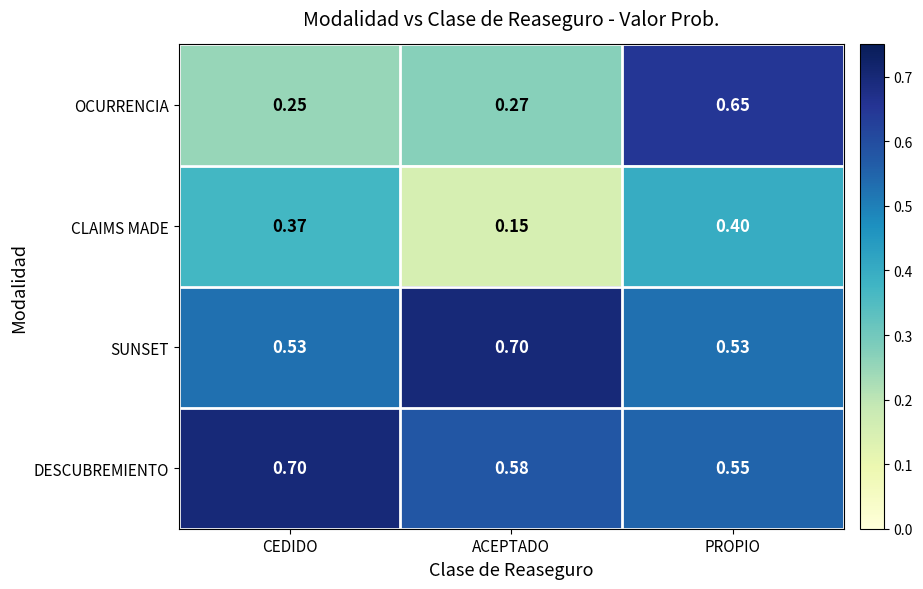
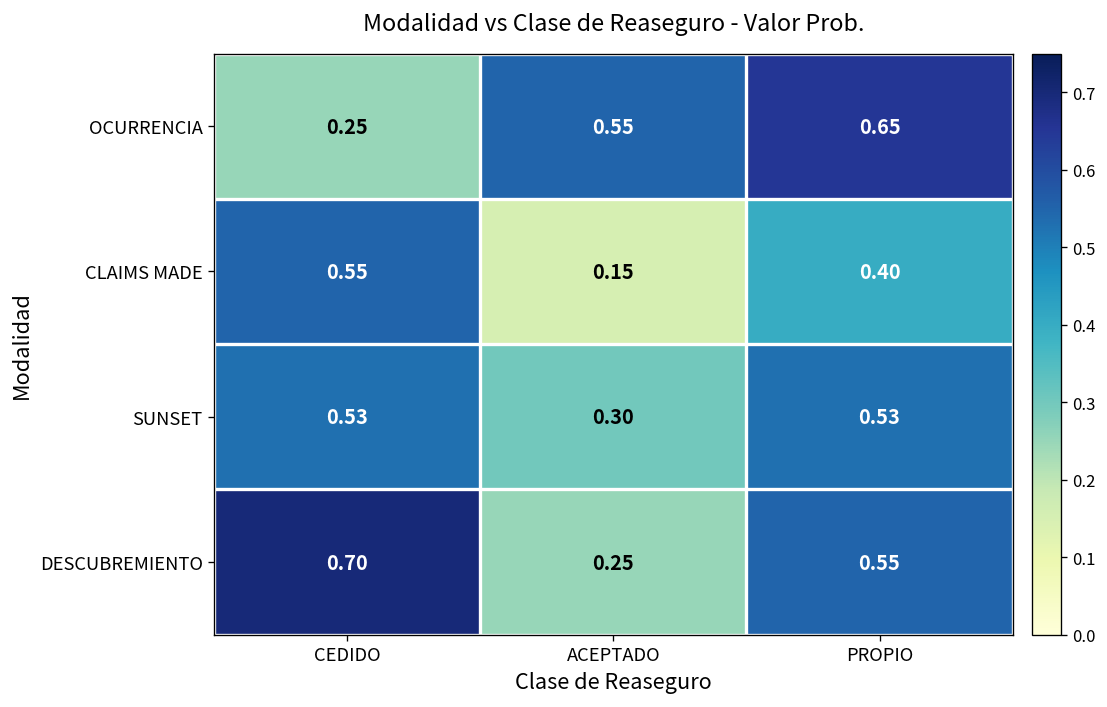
OCURRENCIA, ACEPTADO: 0.27 -> 0.55
CLAIMS MADE, CEDIDO: 0.37 -> 0.55
SUNSET, ACEPTADO: 0.70 -> 0.30
DESCUBREMIENTO, ACEPTADO: 0.58 -> 0.25
